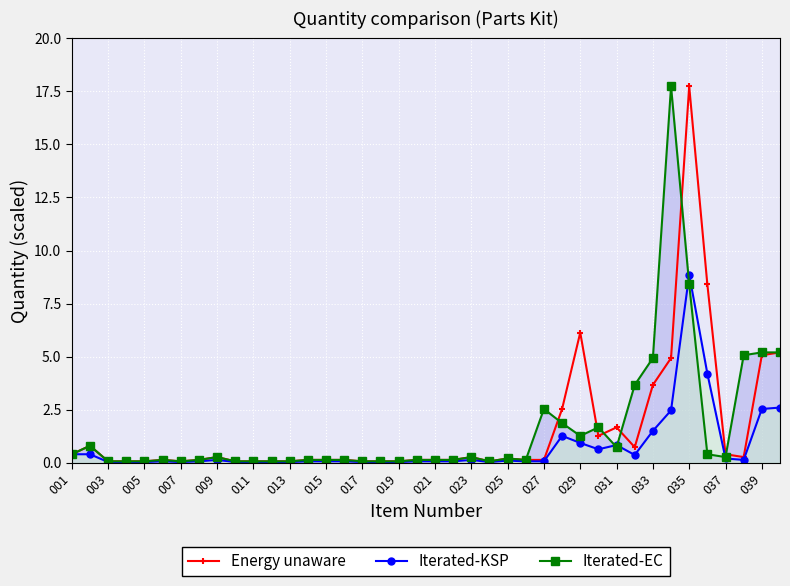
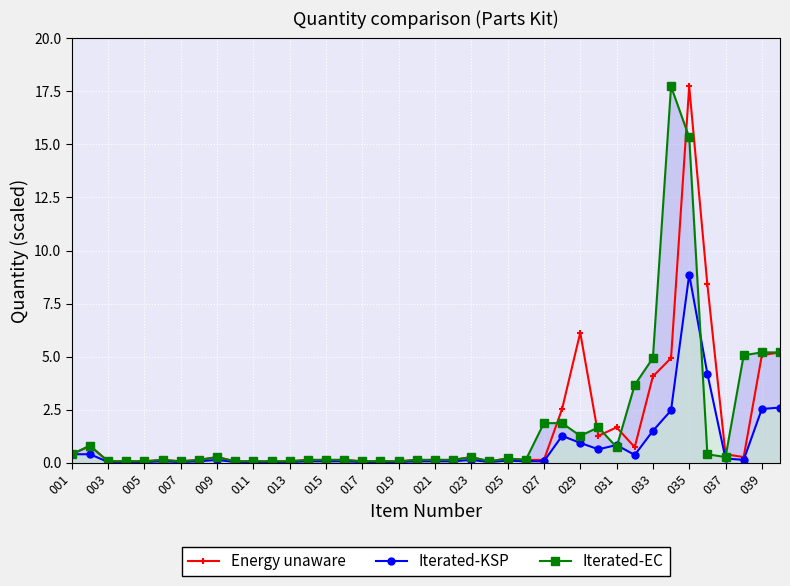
Iterated-EC, 027: 2.5 -> 1.9
Energy unaware, 033: 3.7 -> 4.1
Iterated-EC, 035: 8.4 -> 15.3
